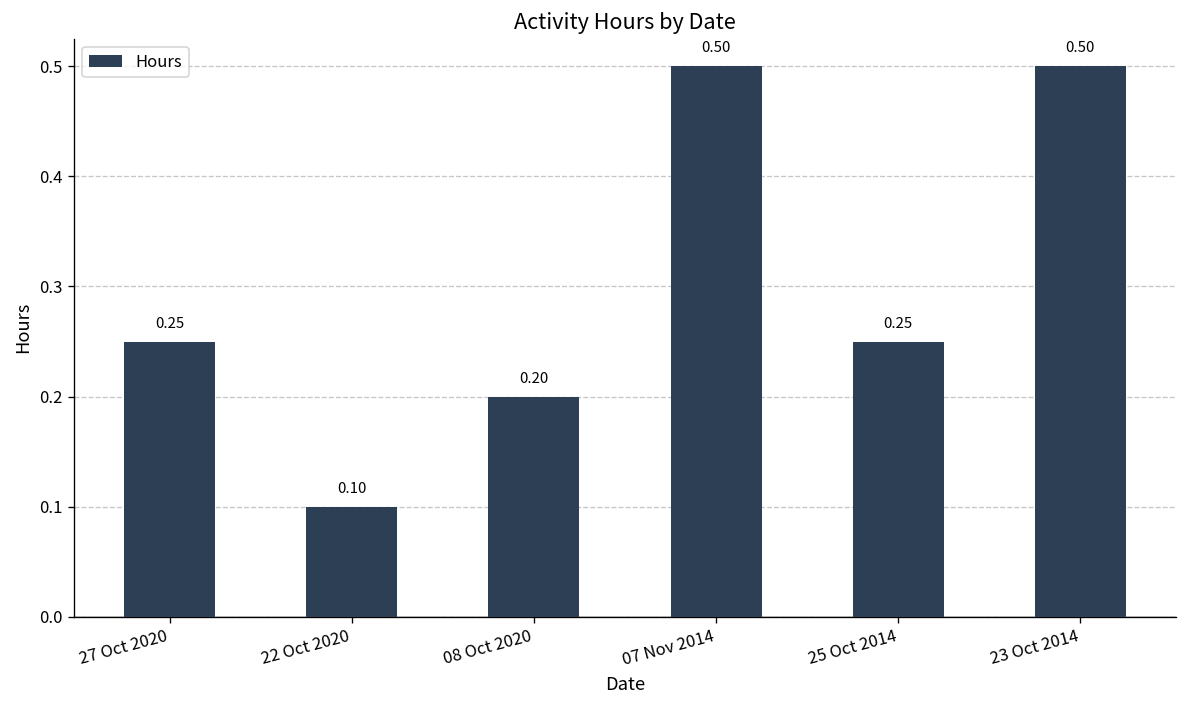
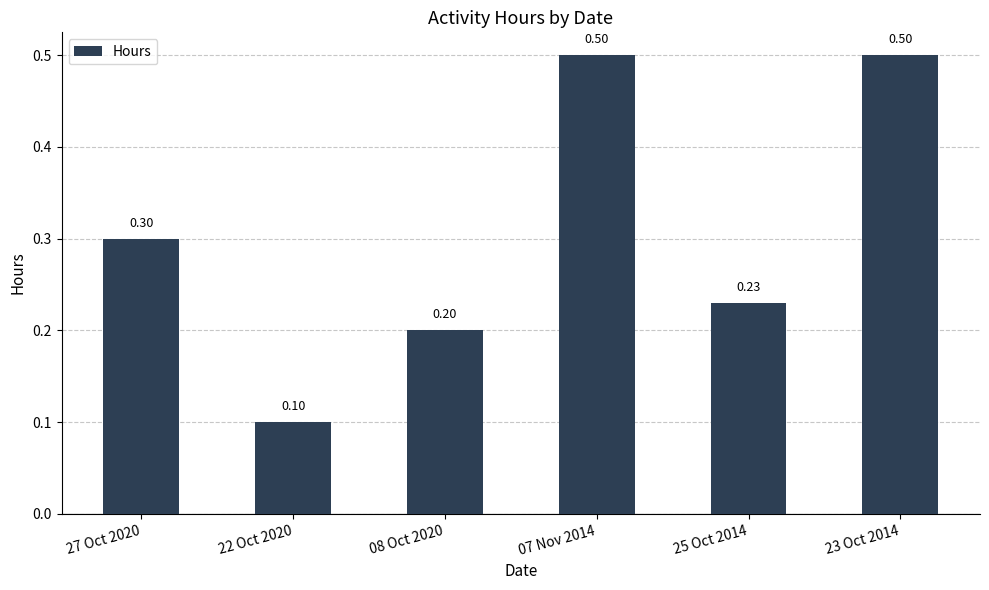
27 Oct 2020: 0.25 -> 0.30
25 Oct 2014: 0.25 -> 0.23
